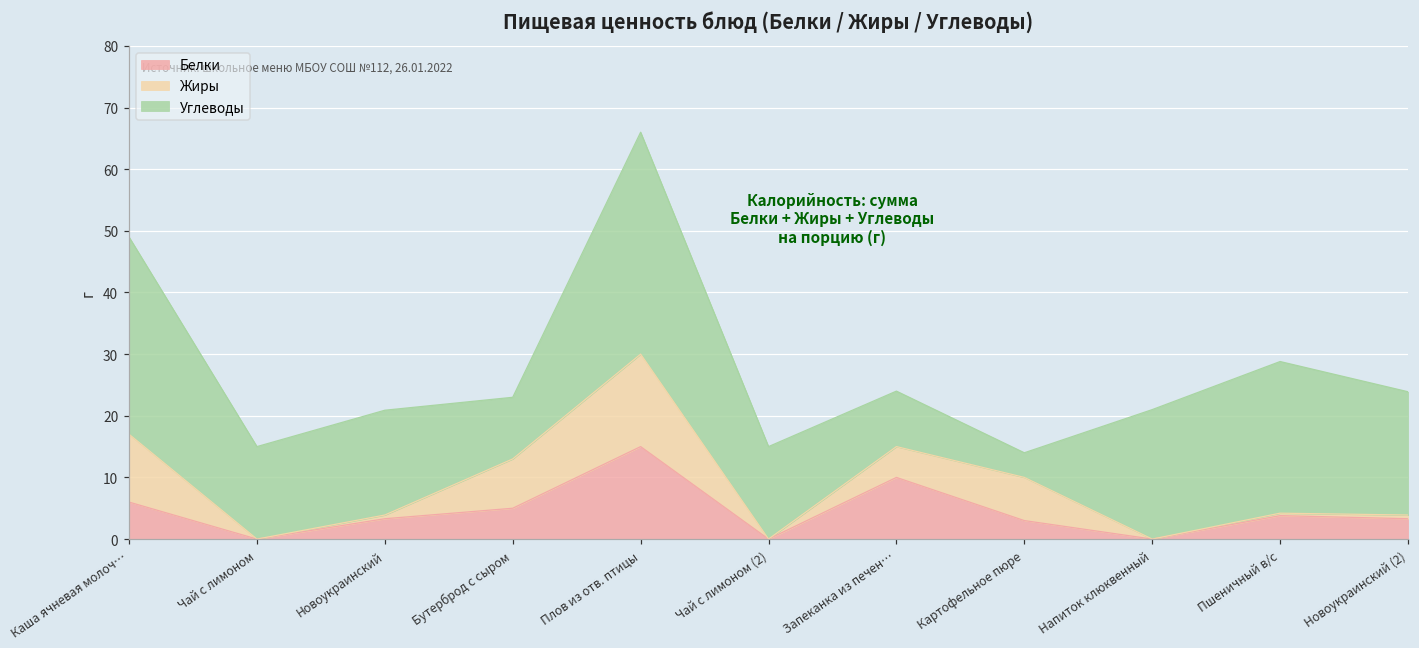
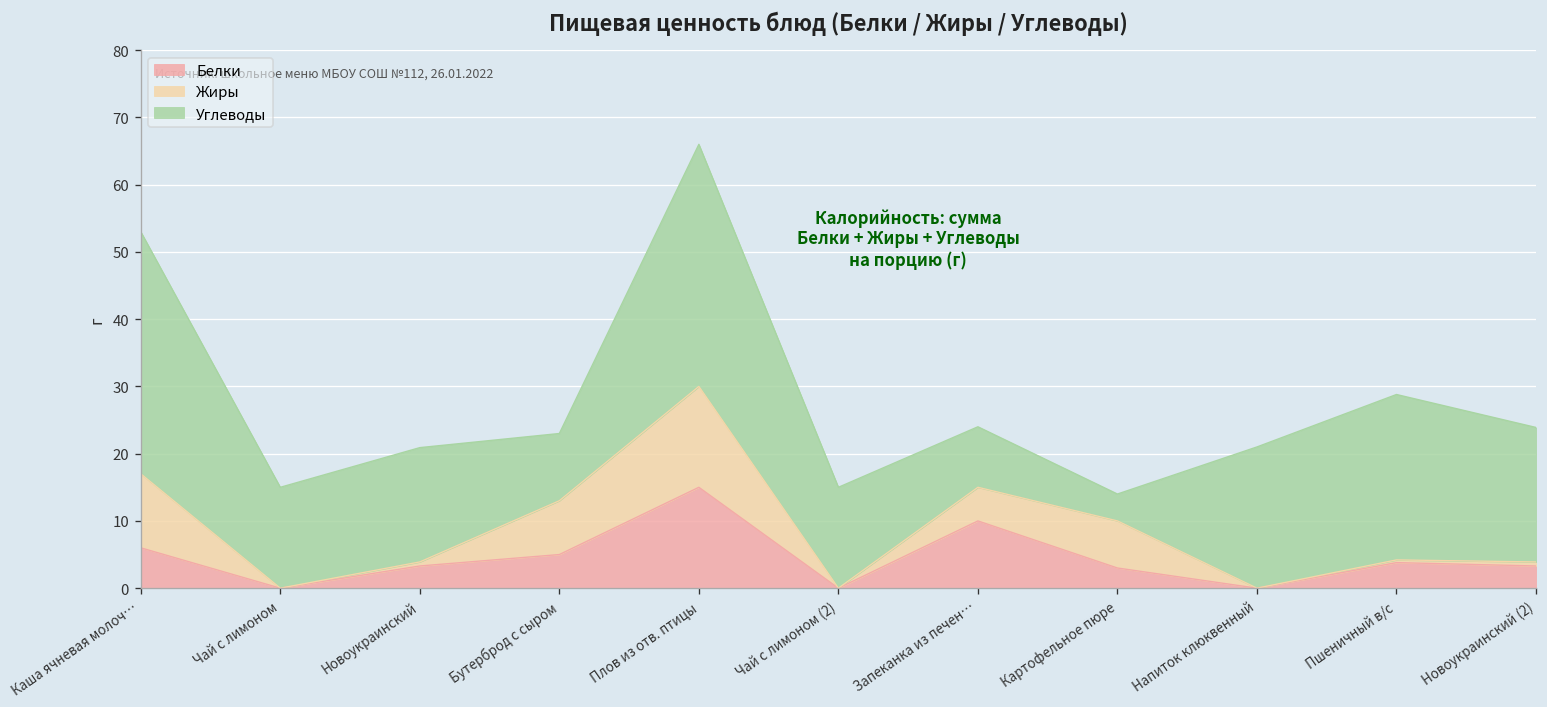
Углеводы, Каша ячневая молоч…: 32 -> 36
